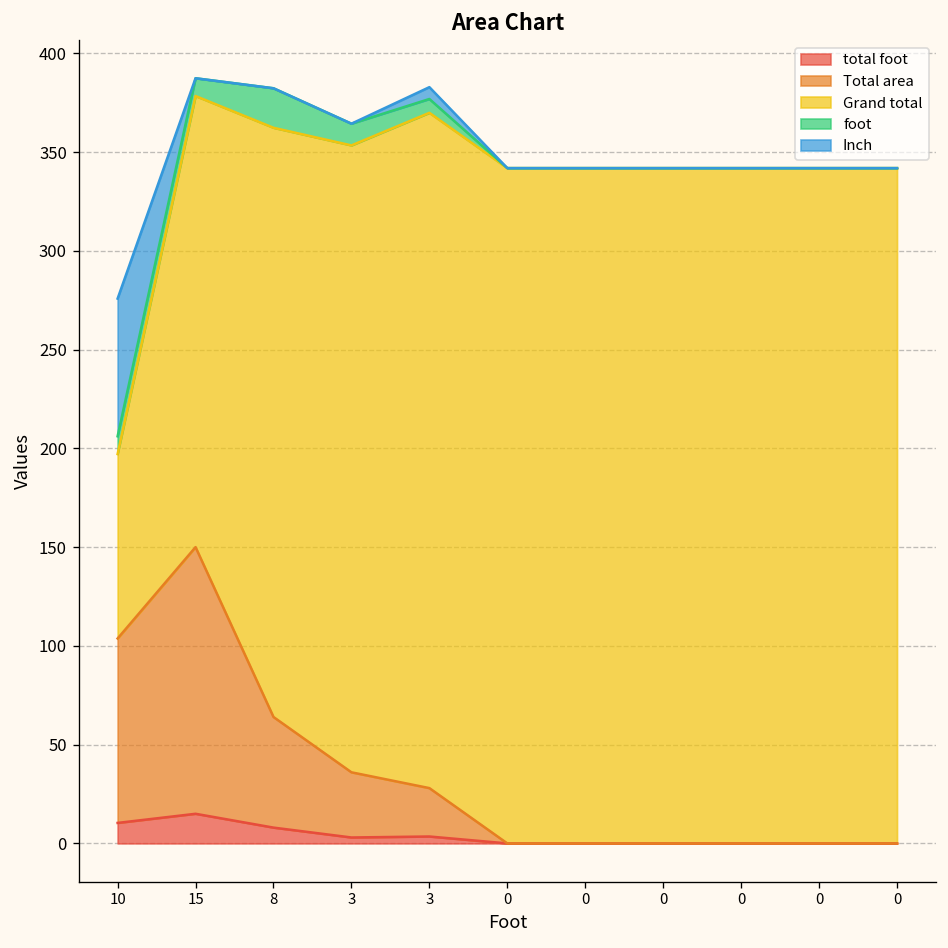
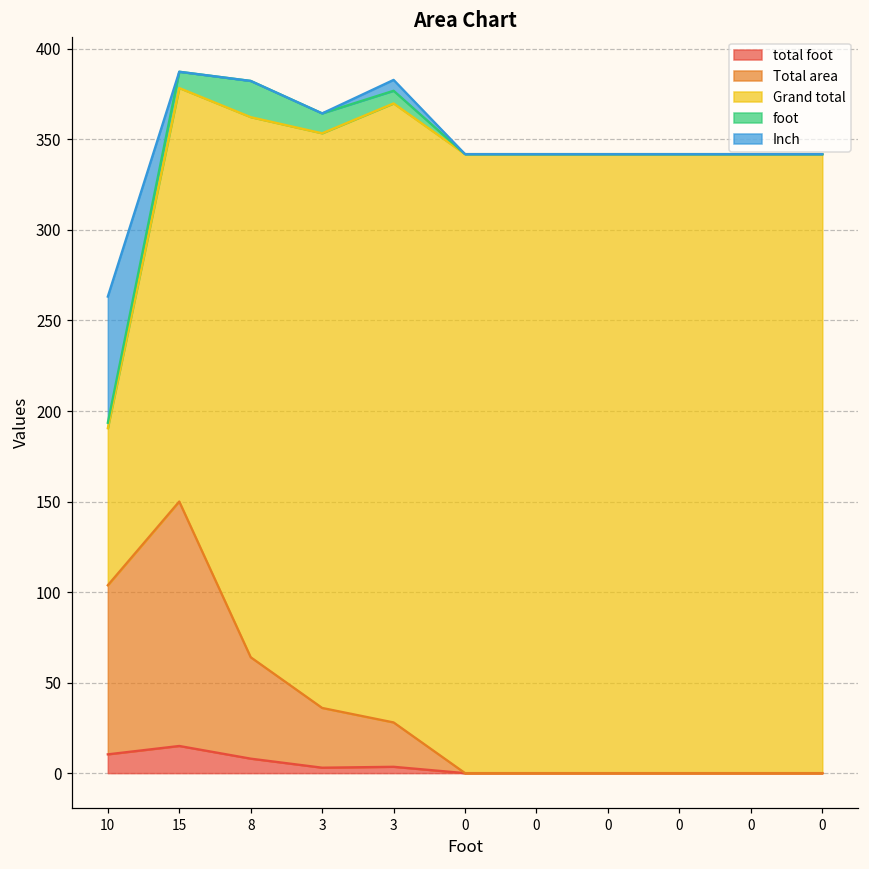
Grand total, 10: 93 -> 87
foot, 10: 9 -> 3
